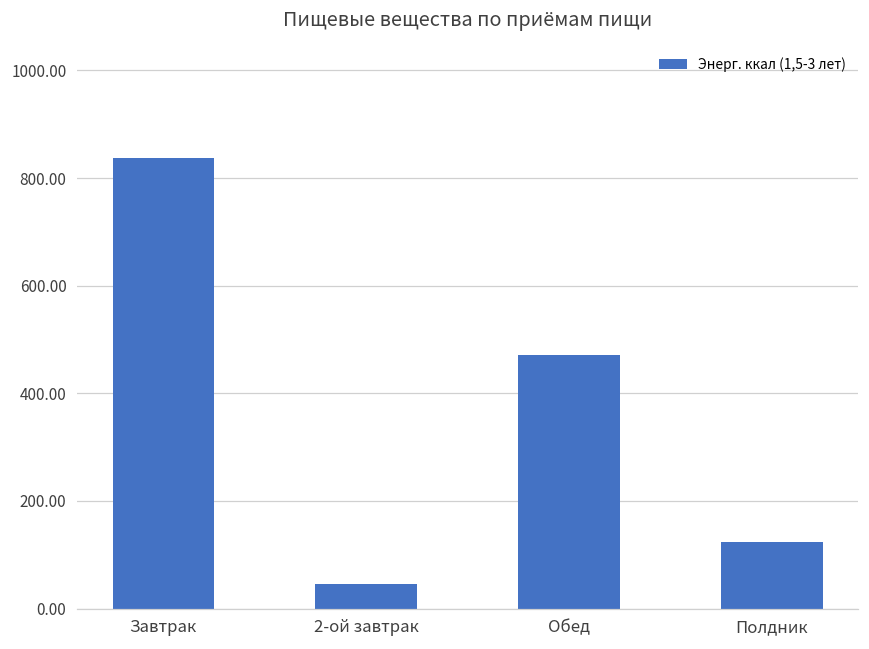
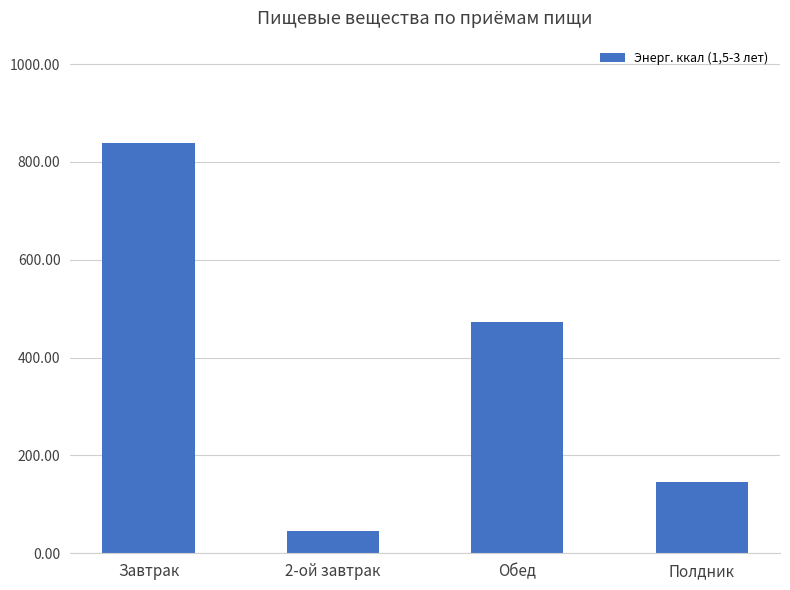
Полдник: 120 -> 150
